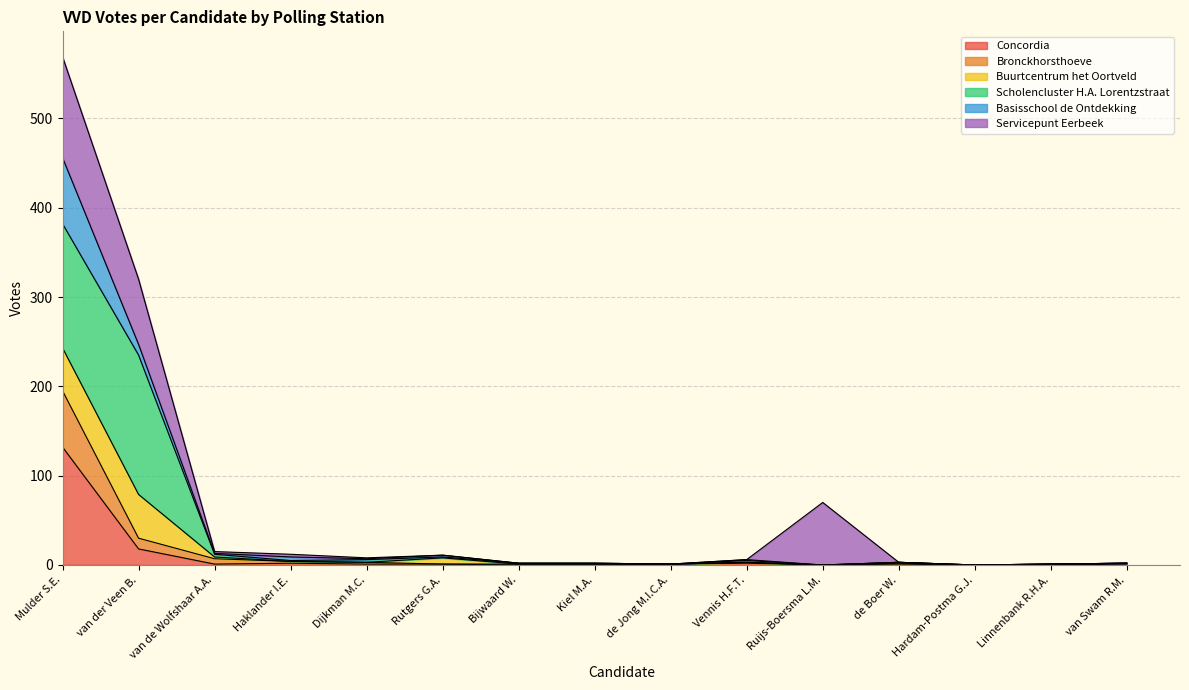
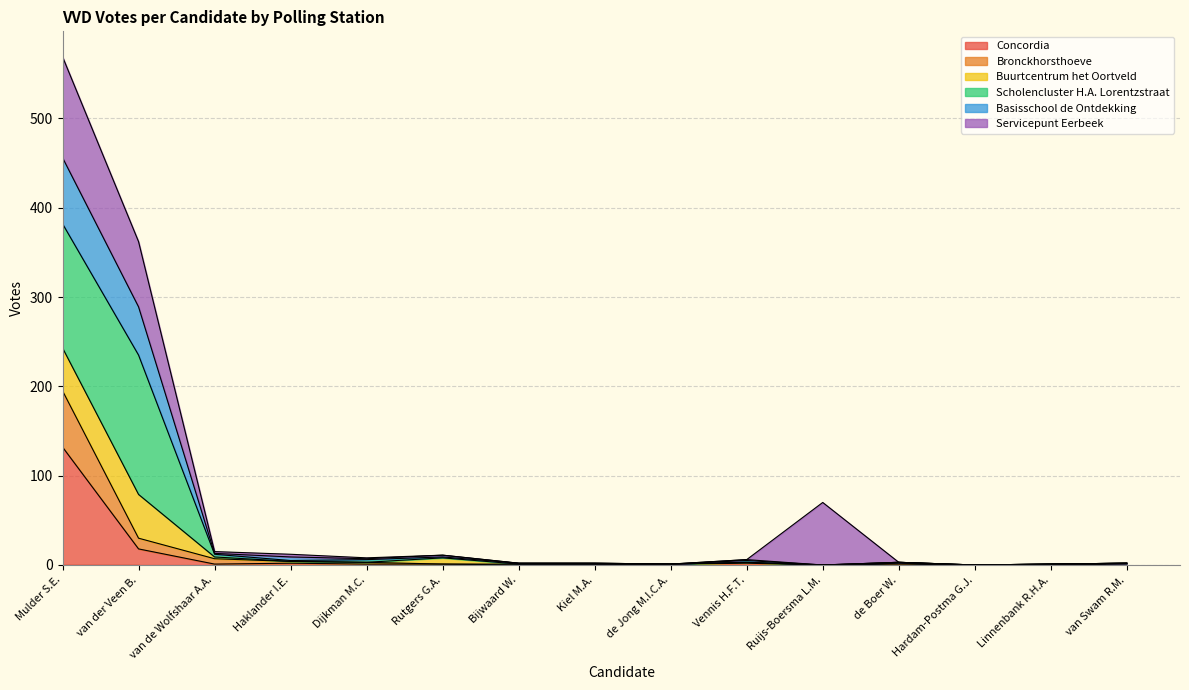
Basisschool de Ontdekking, van der Veen B.: 10 -> 50
